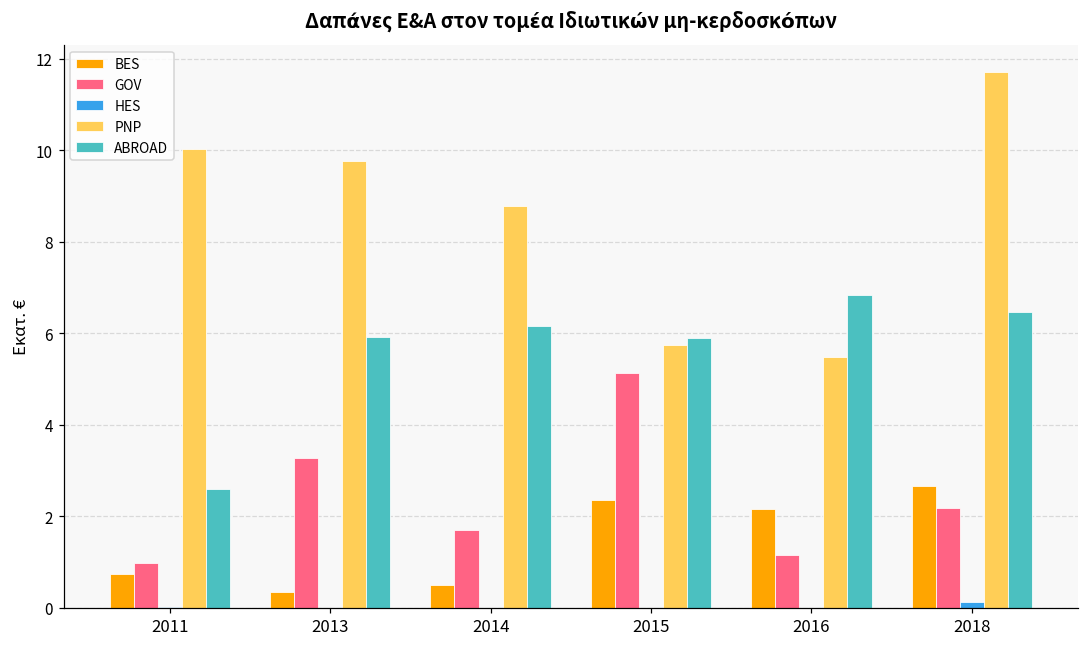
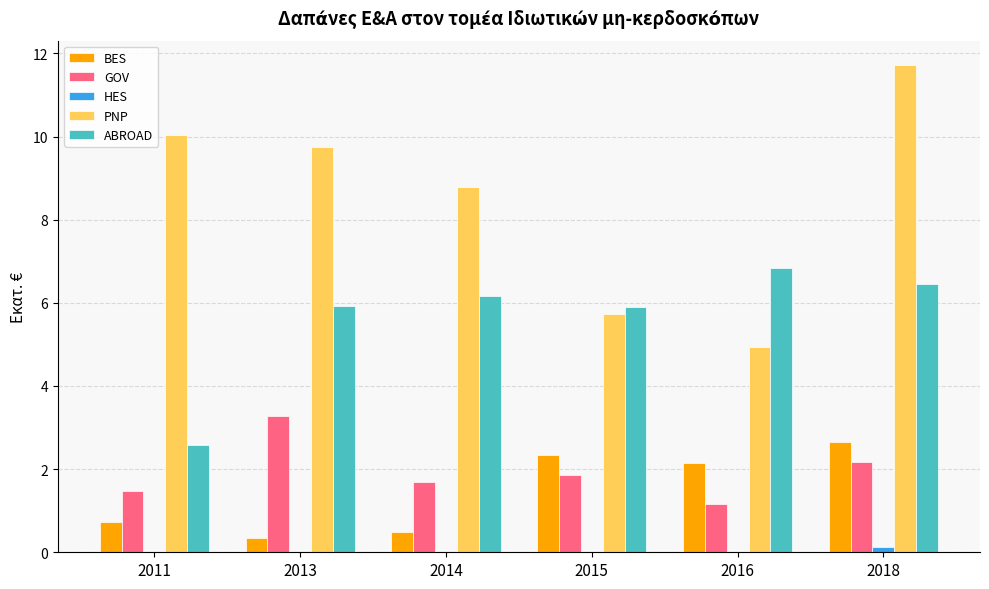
GOV, 2011: 1.0 -> 1.5
GOV, 2015: 5.1 -> 1.9
PNP, 2016: 5.5 -> 4.9
